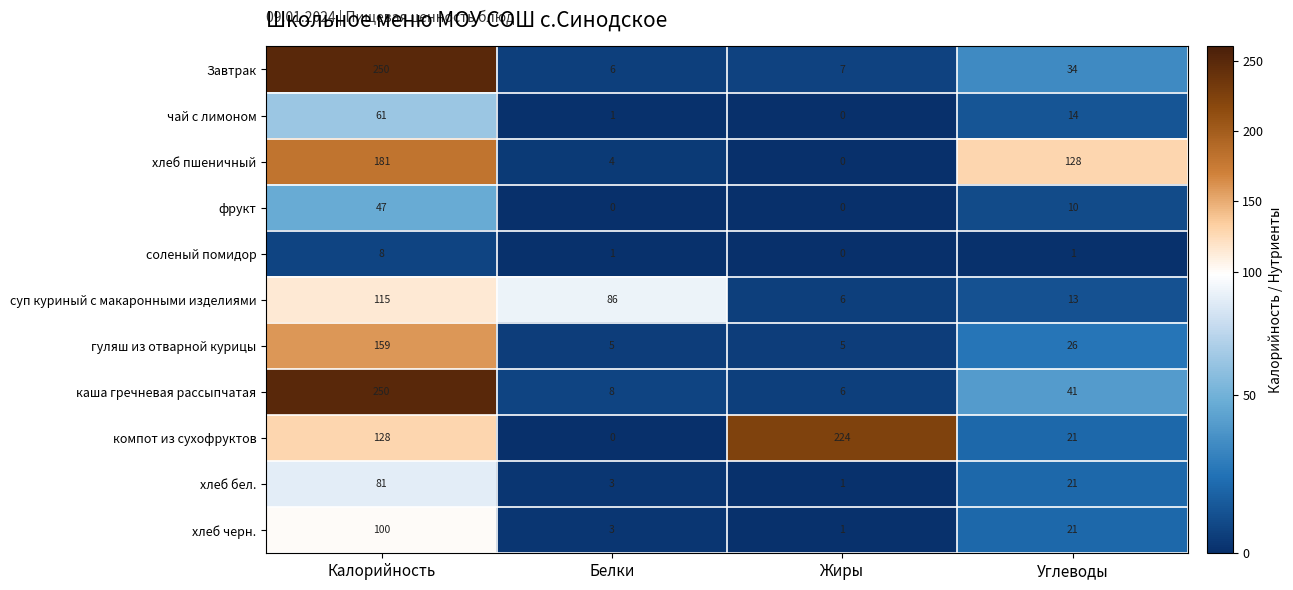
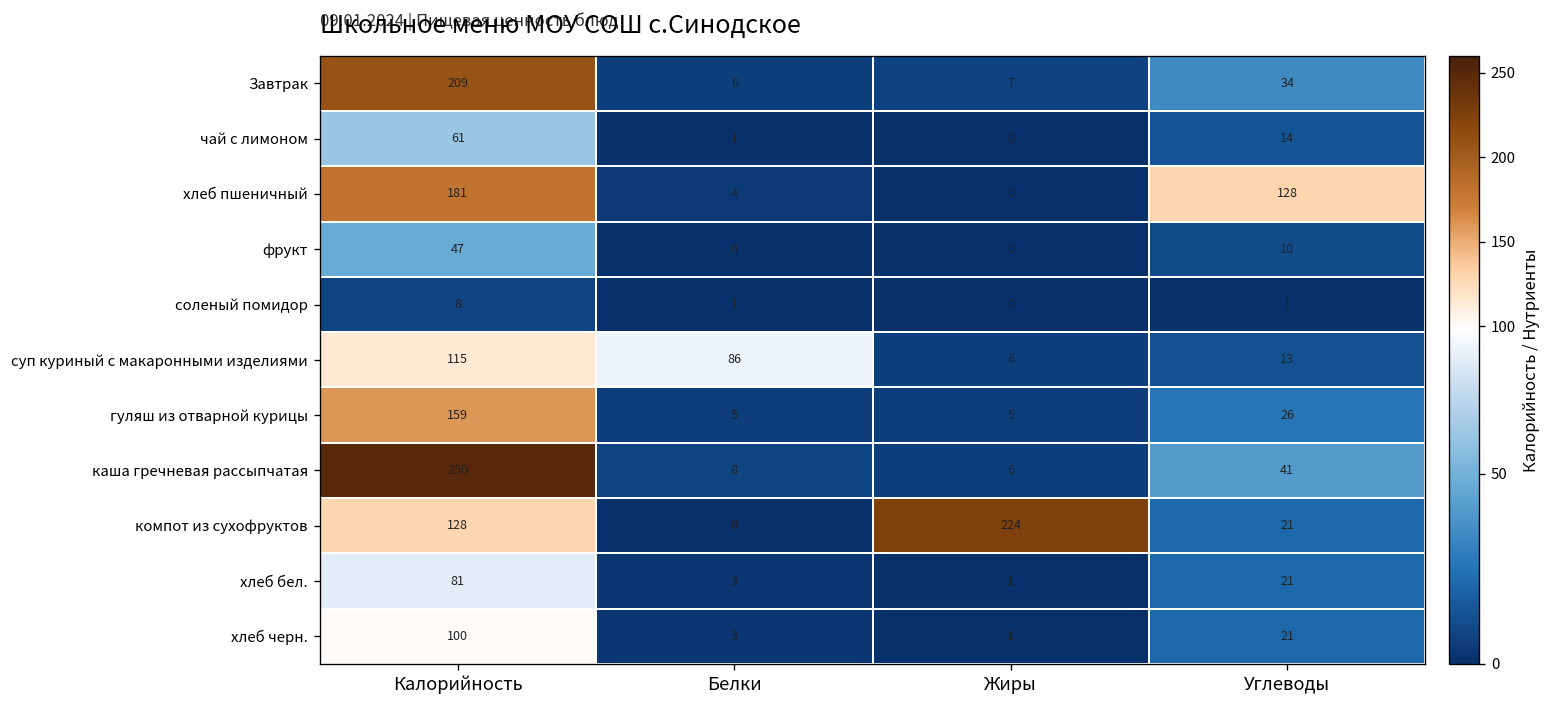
Завтрак, Калорийность: 250 -> 209
